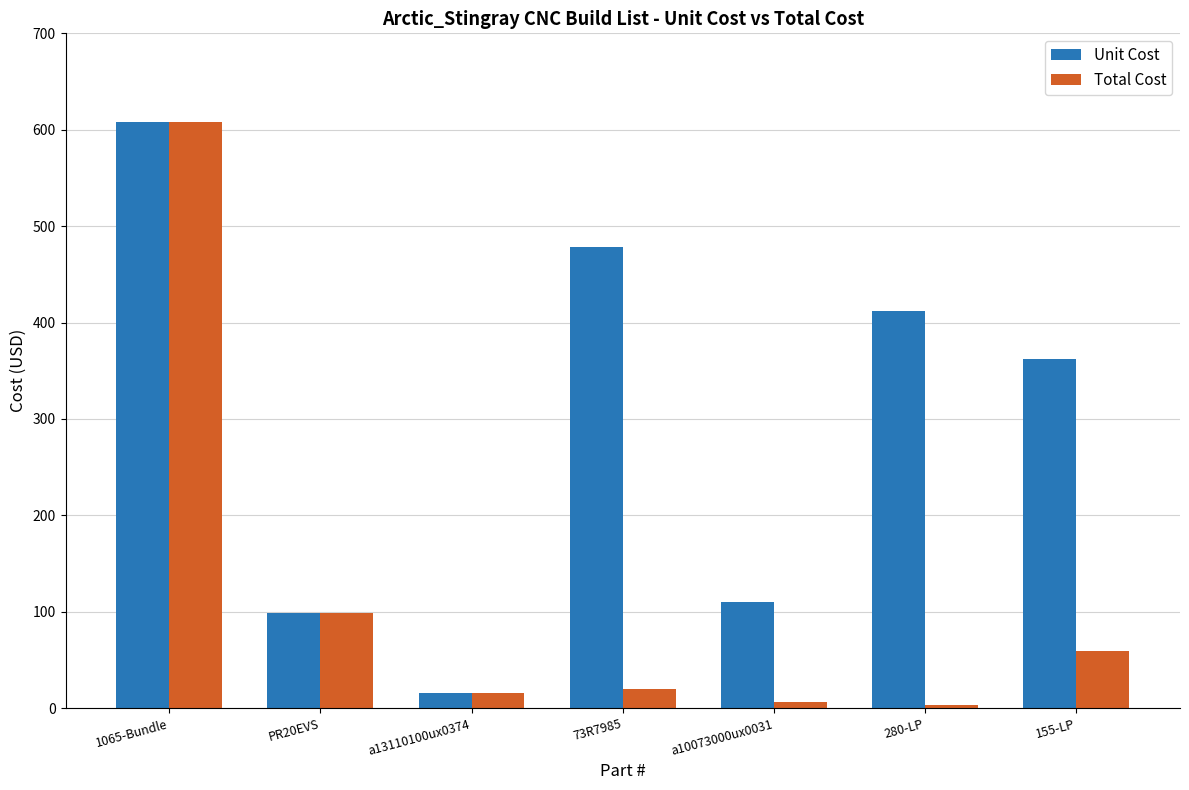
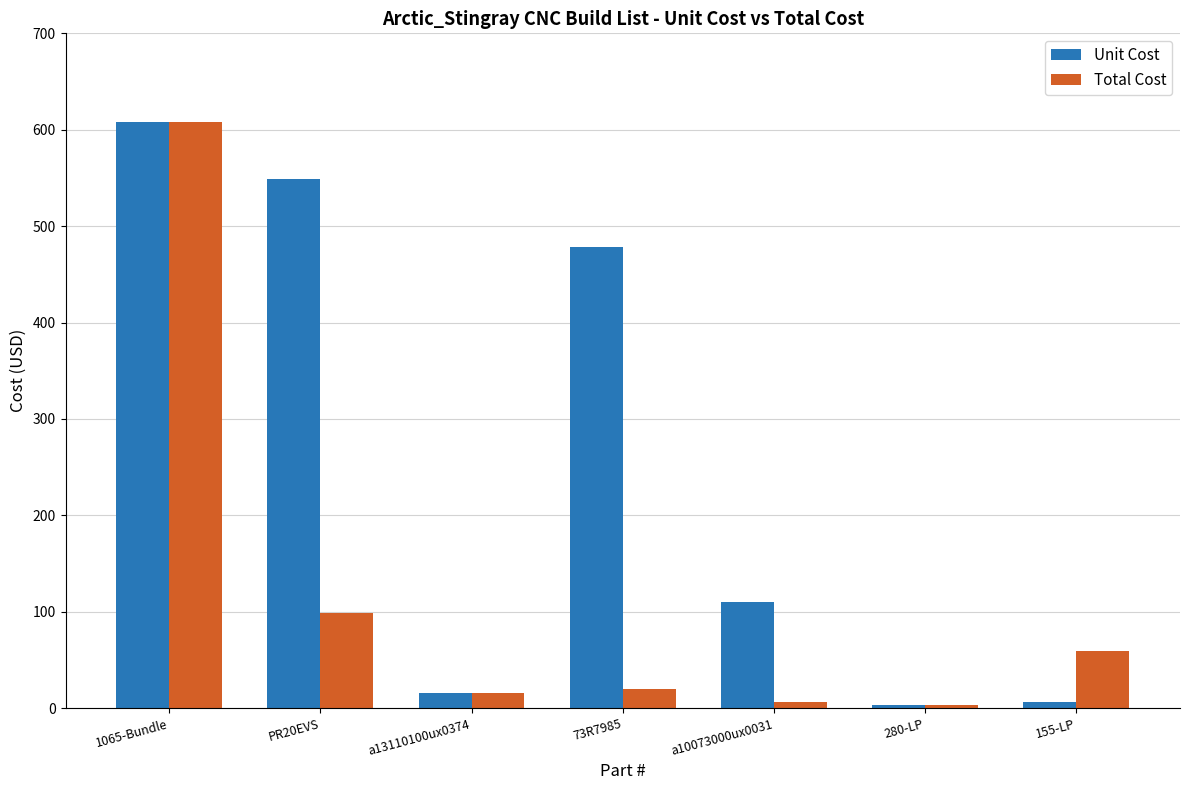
Unit Cost, PR20EVS: 100 -> 550
Unit Cost, 280-LP: 410 -> 0
Unit Cost, 155-LP: 360 -> 10
